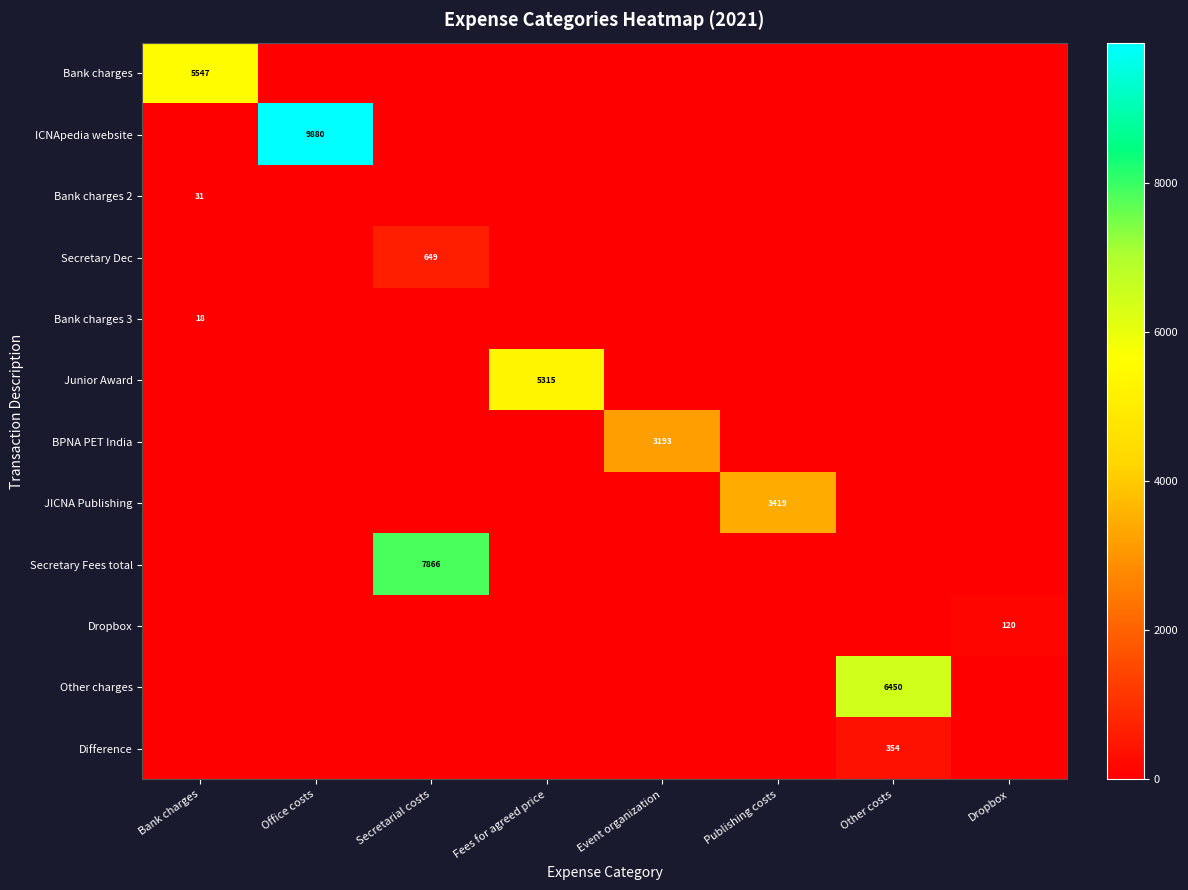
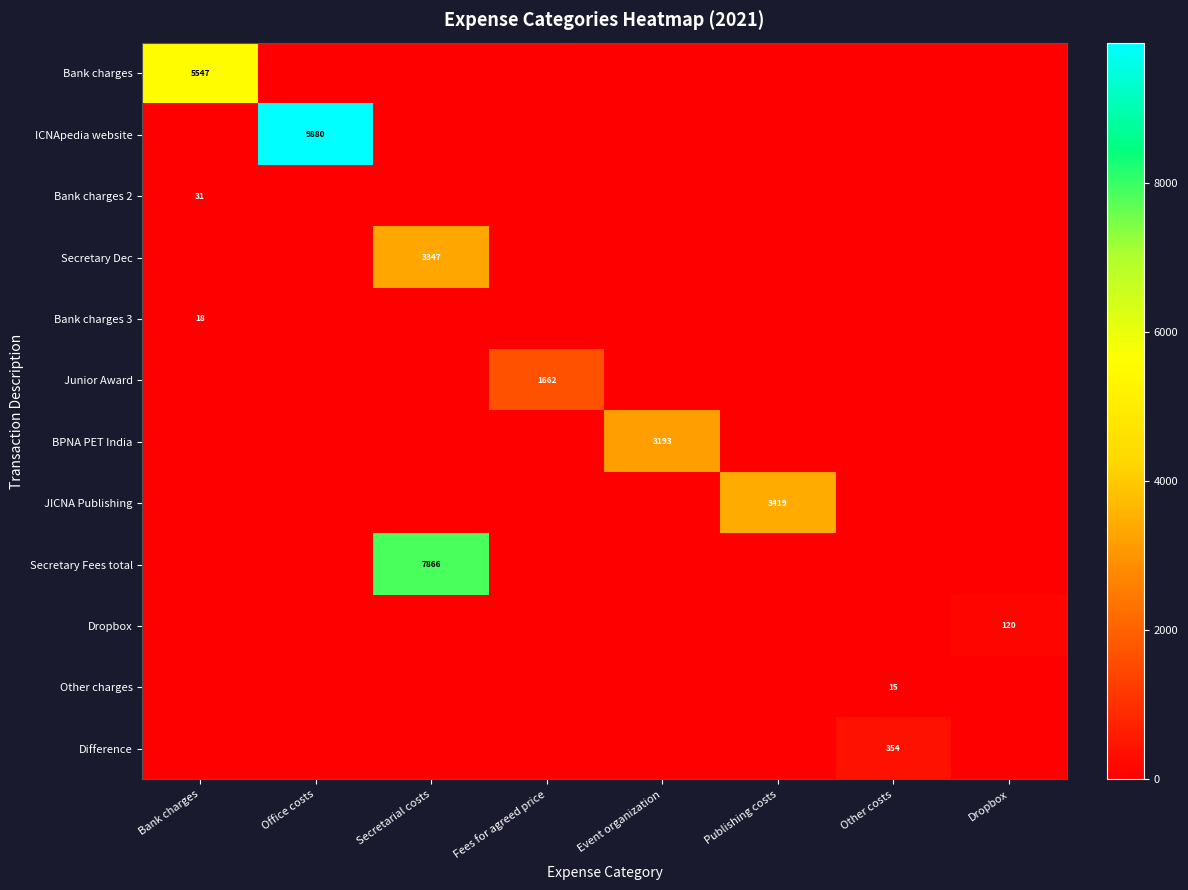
Secretary Dec, Secretarial costs: 649 -> 3347
Junior Award, Fees for agreed price: 5315 -> 1662
Other charges, Other costs: 6450 -> 15
